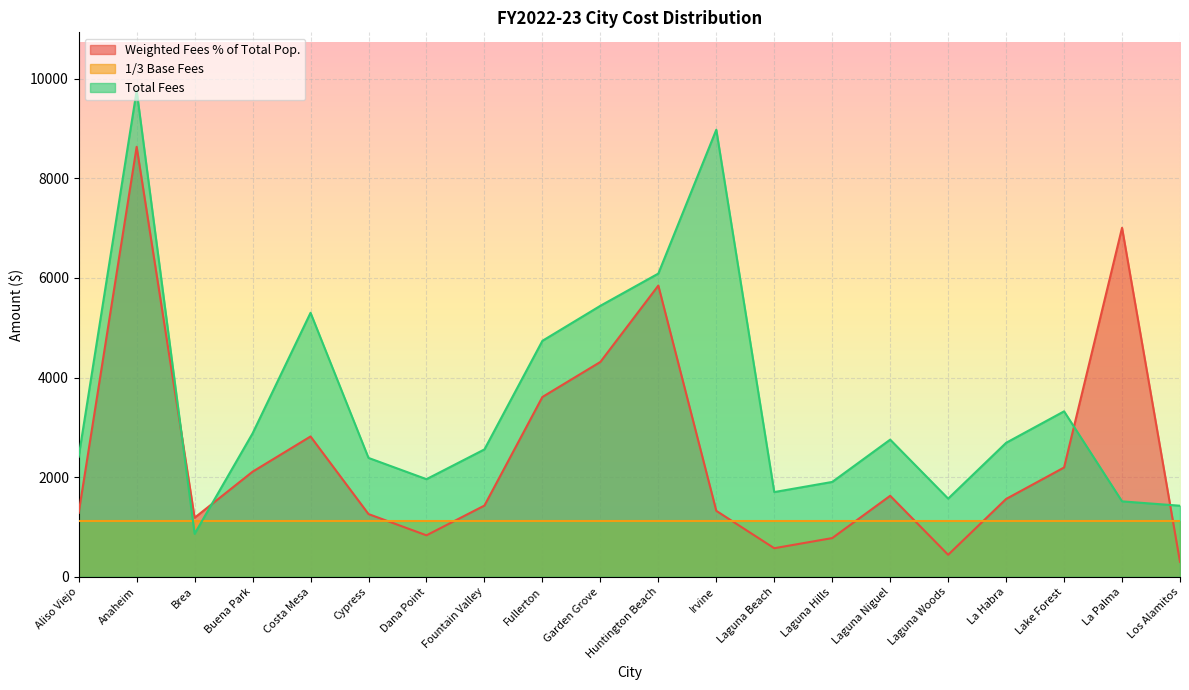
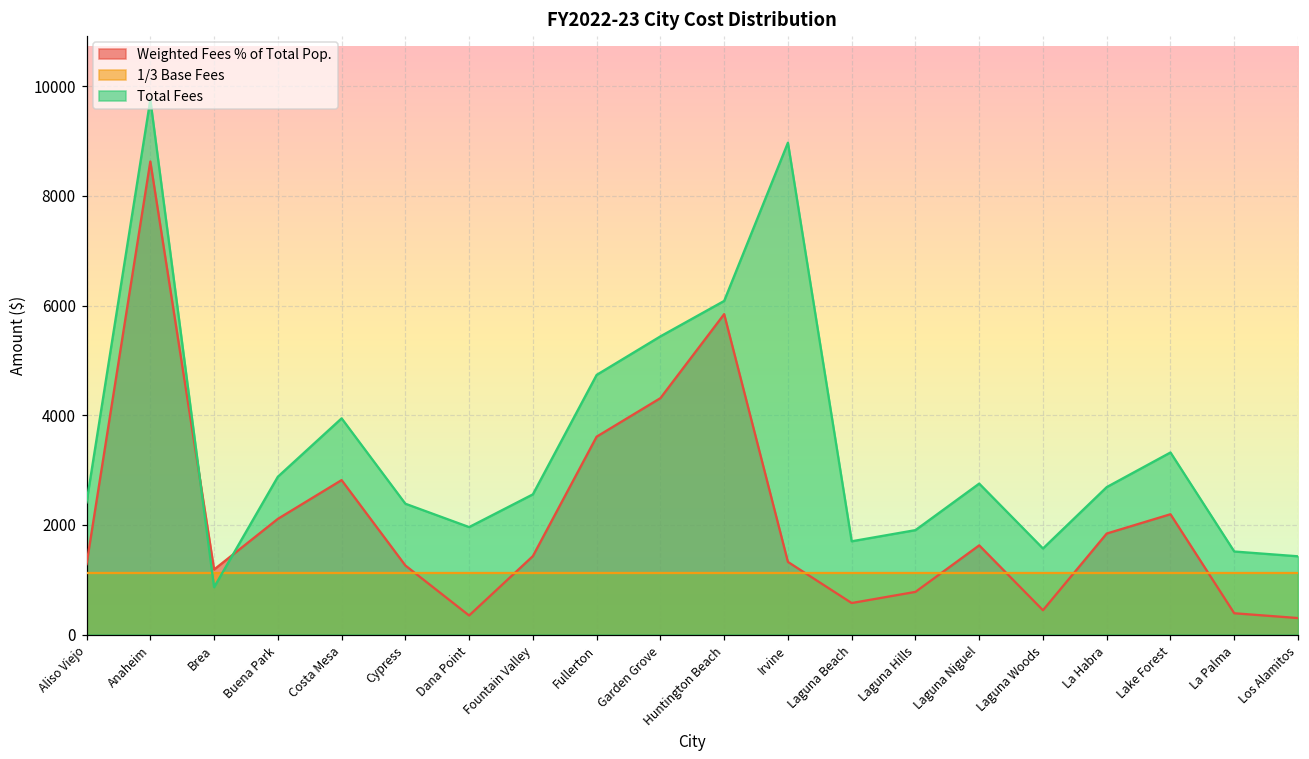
Total Fees, Costa Mesa: 5300 -> 3900
Weighted Fees % of Total Pop., Dana Point: 800 -> 300
Weighted Fees % of Total Pop., La Habra: 1600 -> 1800
Weighted Fees % of Total Pop., La Palma: 7000 -> 400
